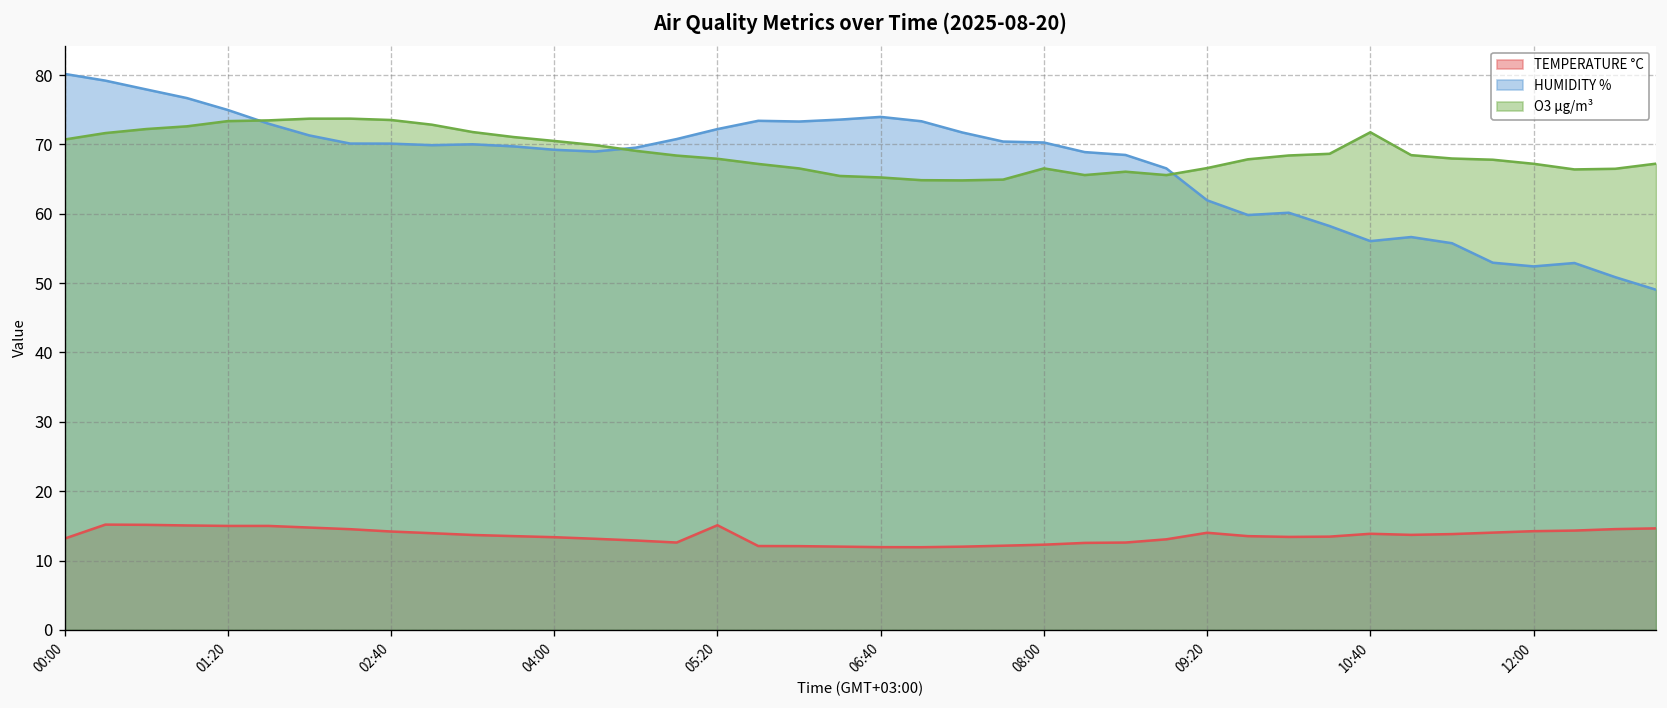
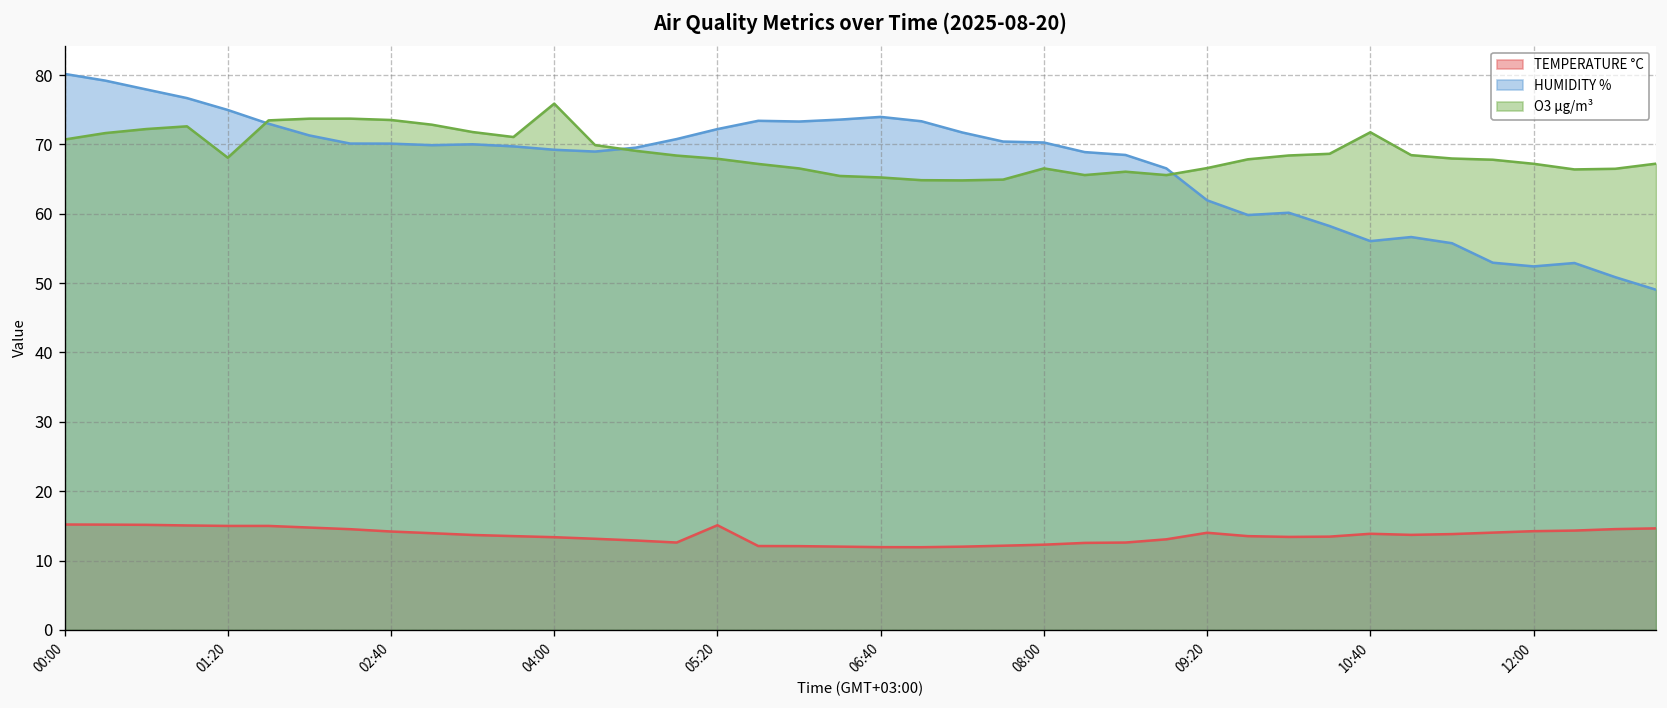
TEMPERATURE °C, 00:00: 13 -> 15
O3 µg/m³, 01:20: 73 -> 68
O3 µg/m³, 04:00: 70 -> 76
